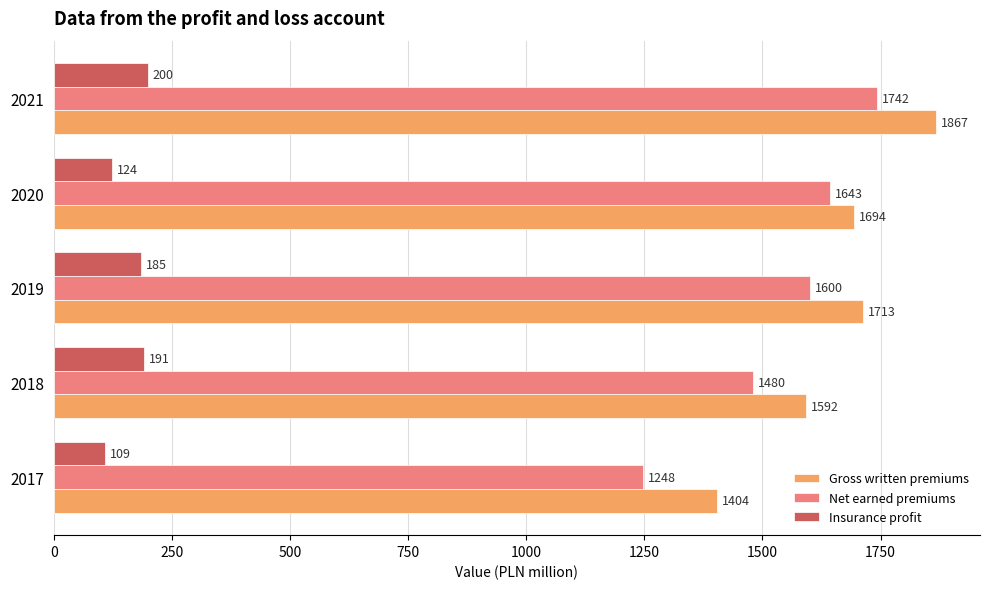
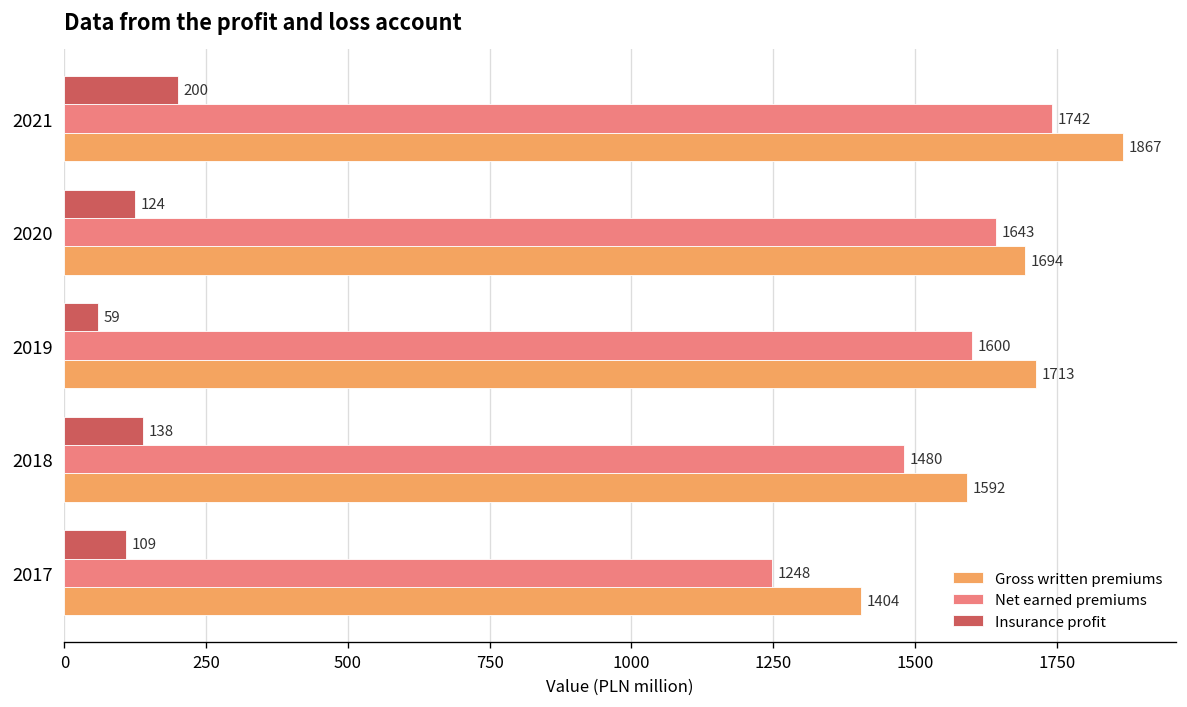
Insurance profit, 2019: 185 -> 59
Insurance profit, 2018: 191 -> 138
